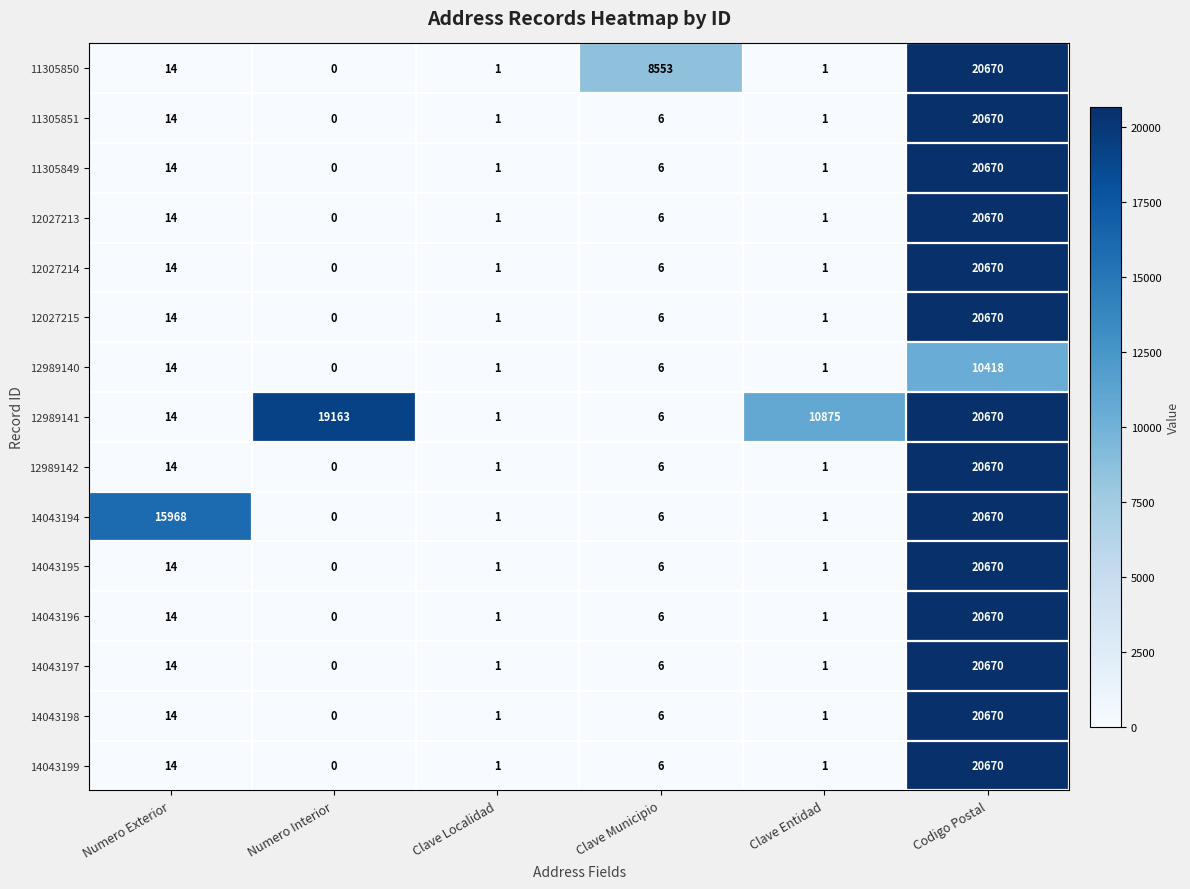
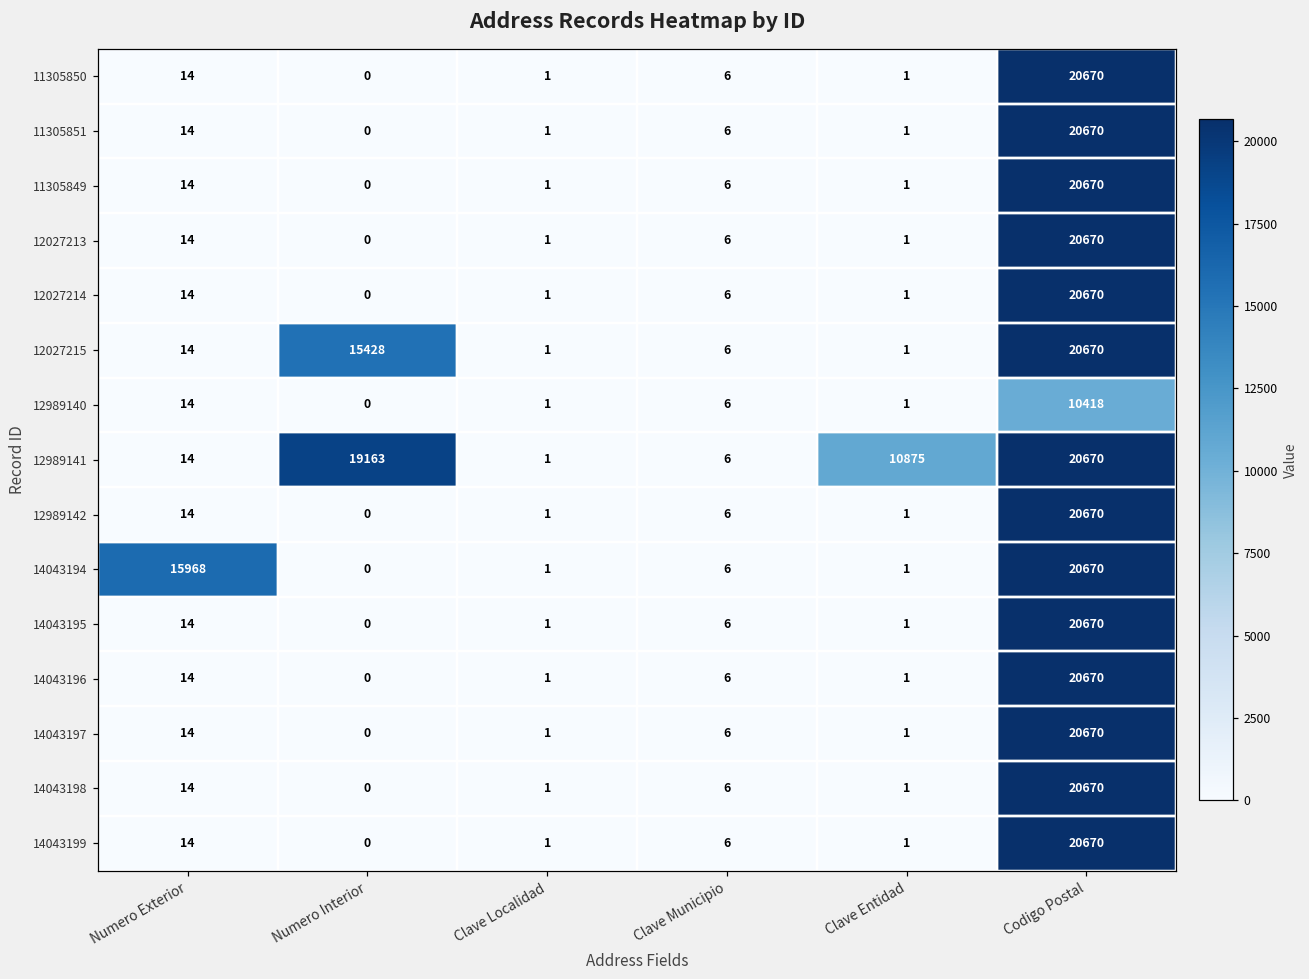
11305850, Clave Municipio: 8553 -> 6
12027215, Numero Interior: 0 -> 15428
